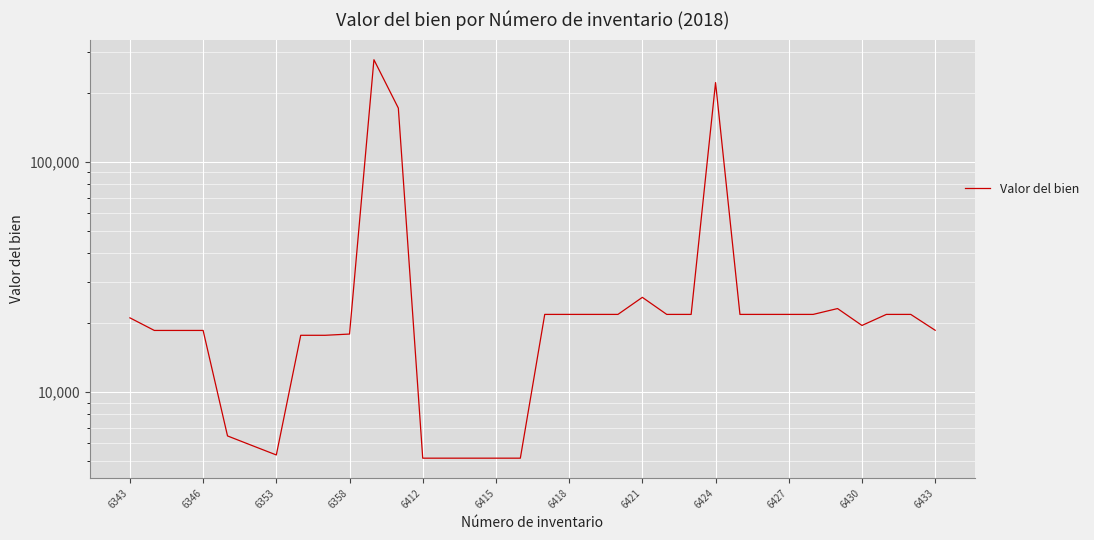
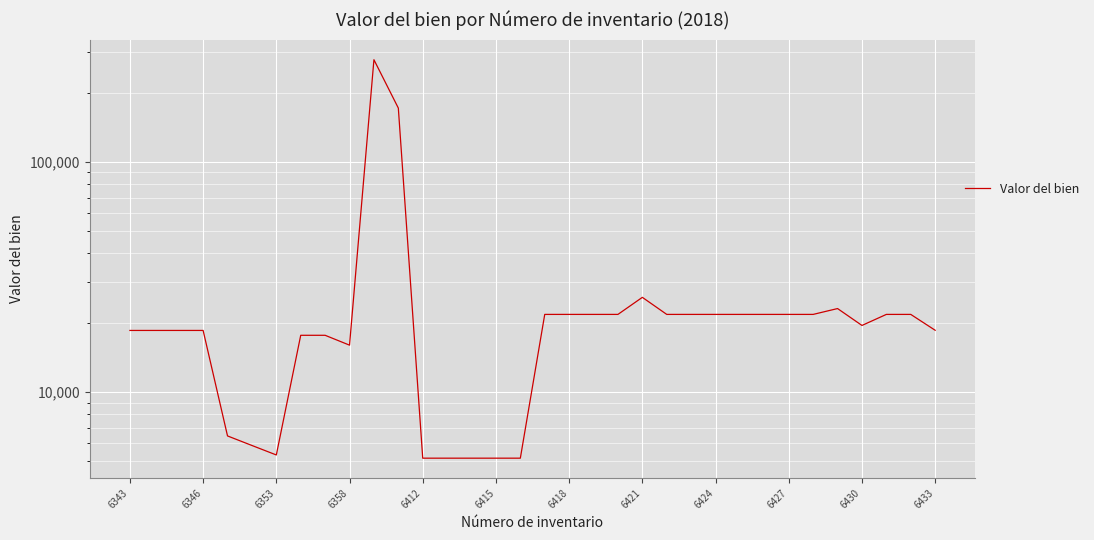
6343: 21,000 -> 19,000
6358: 18,000 -> 16,000
6424: 220,000 -> 22,000
